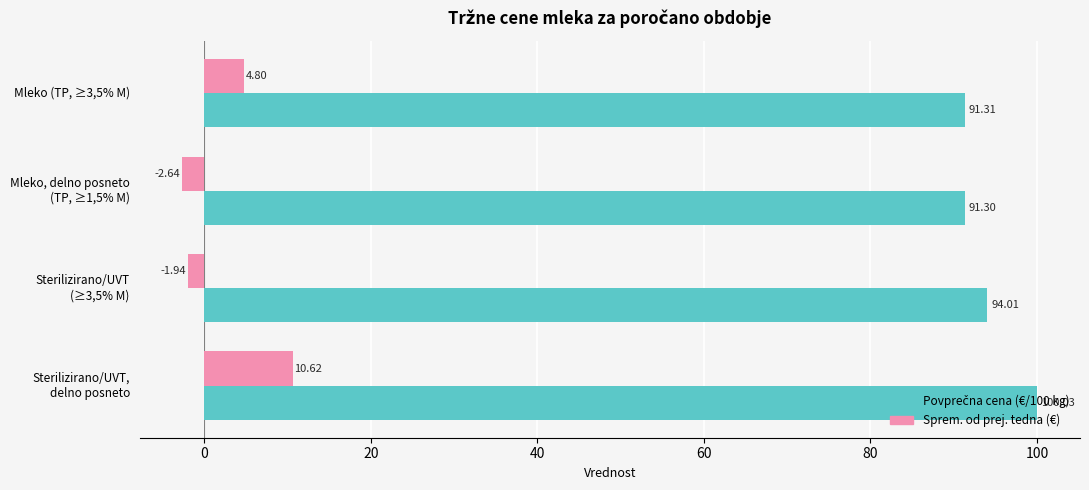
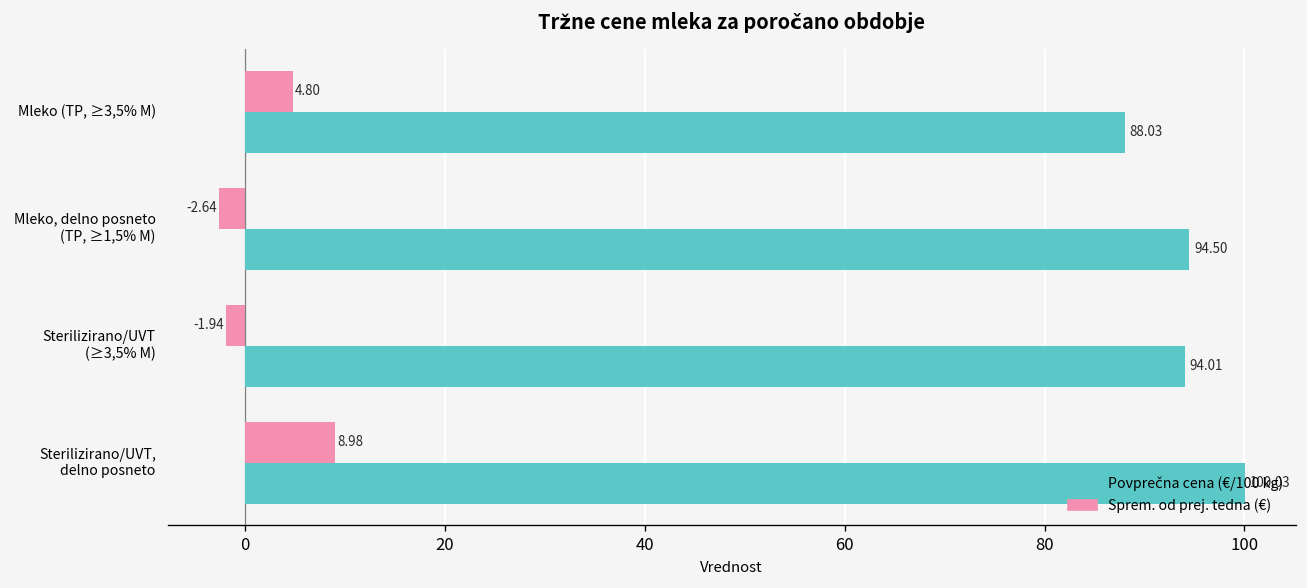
Povprečna cena (€/100 kg), Mleko (TP, ≥3,5% M): 91.31 -> 88.03
Povprečna cena (€/100 kg), Mleko, delno posneto (TP, ≥1,5% M): 91.30 -> 94.50
Sprem. od prej. tedna (€), Sterilizirano/UVT, delno posneto: 10.62 -> 8.98
